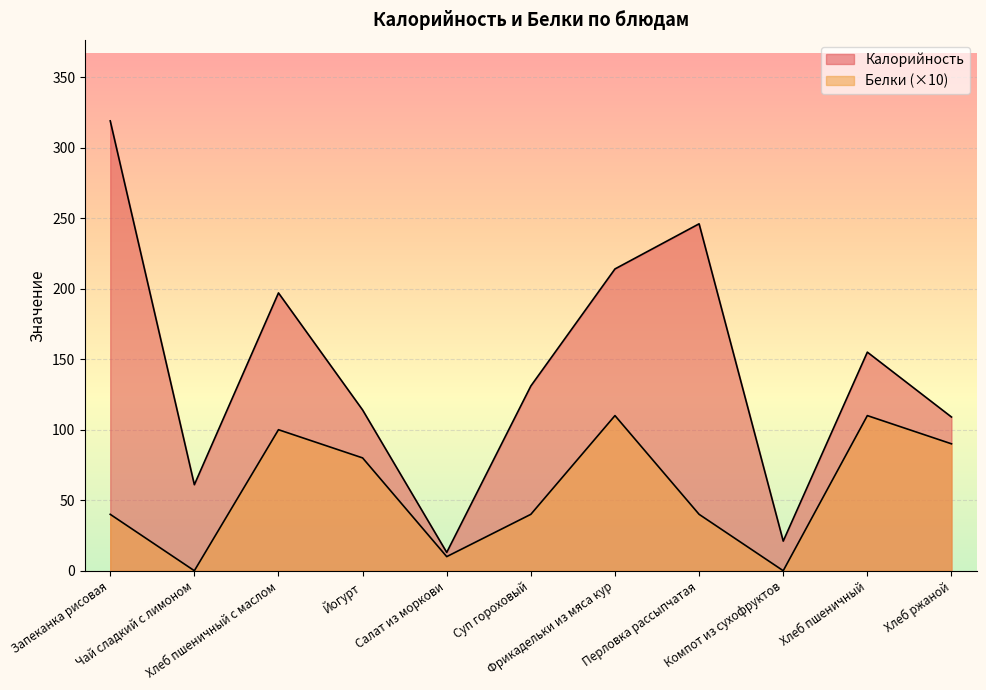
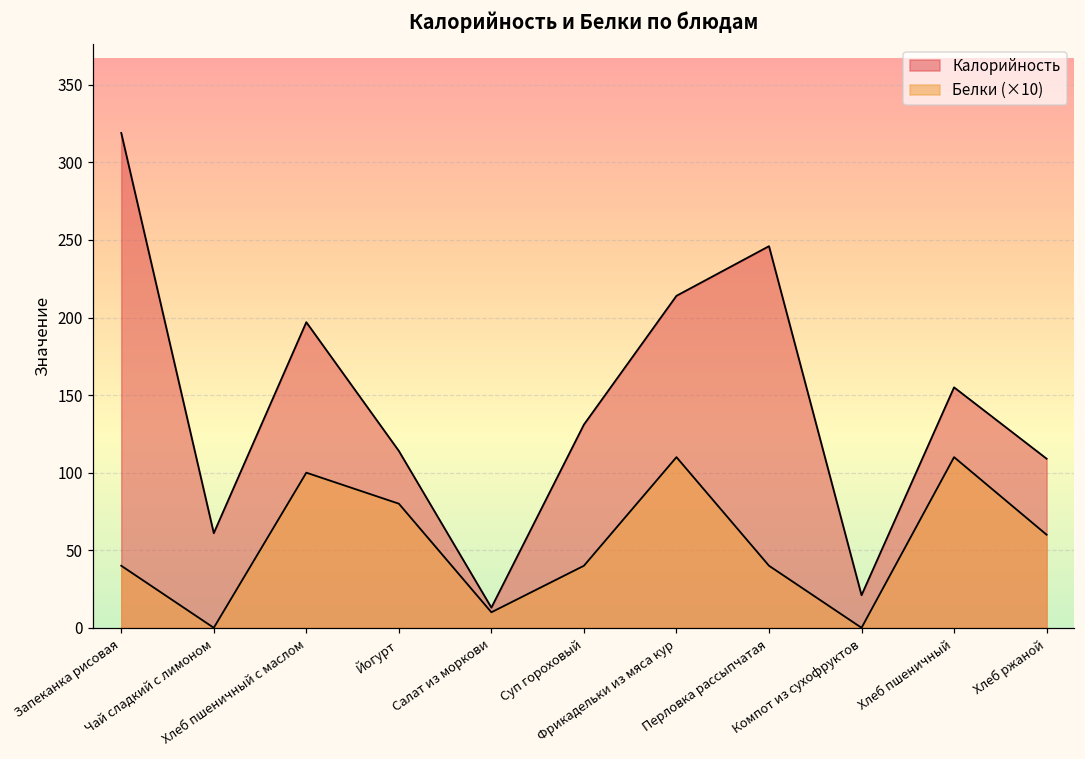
Белки (×10), Хлеб ржаной: 90 -> 60
